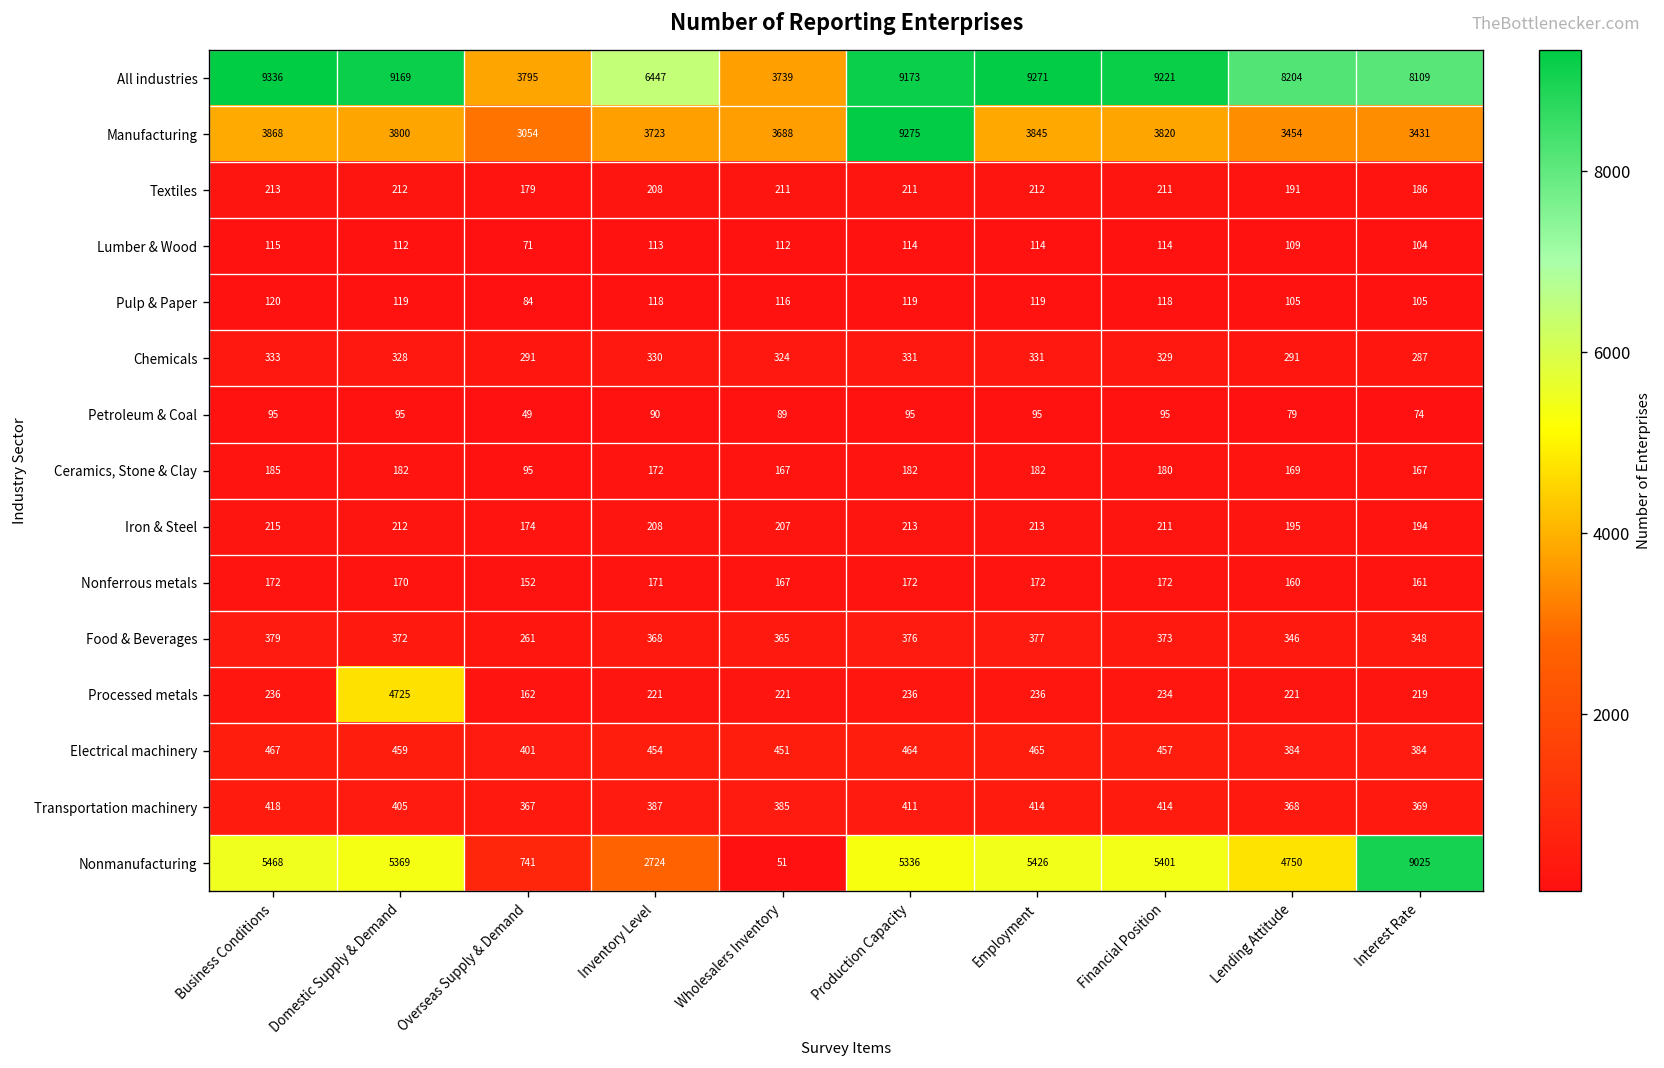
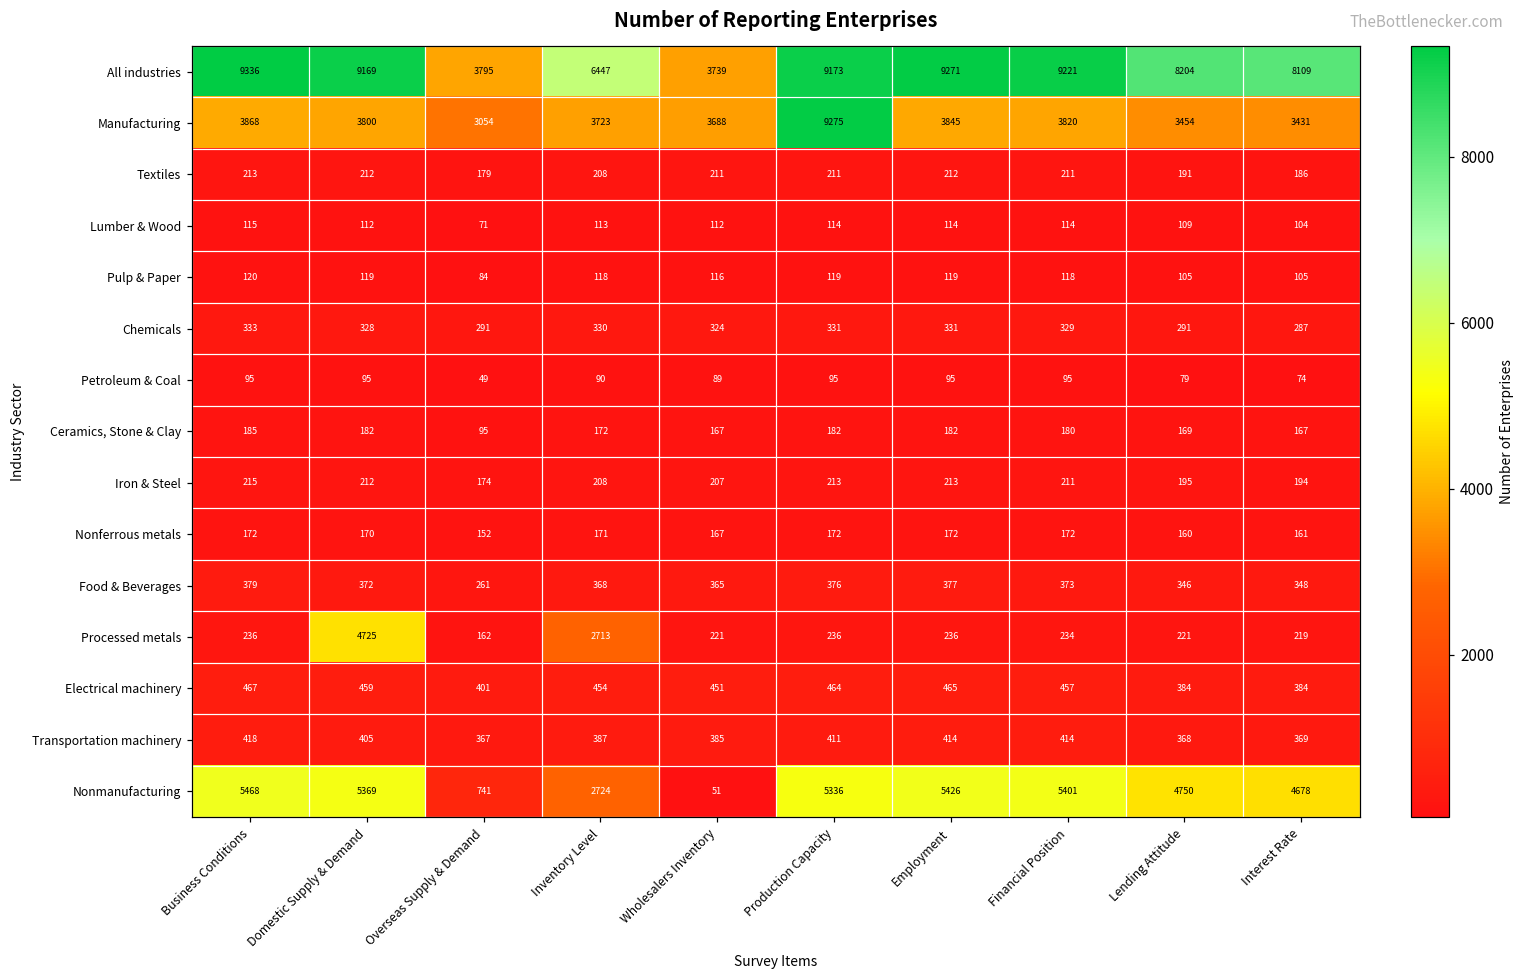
Processed metals, Inventory Level: 221 -> 2713
Nonmanufacturing, Interest Rate: 9025 -> 4678
